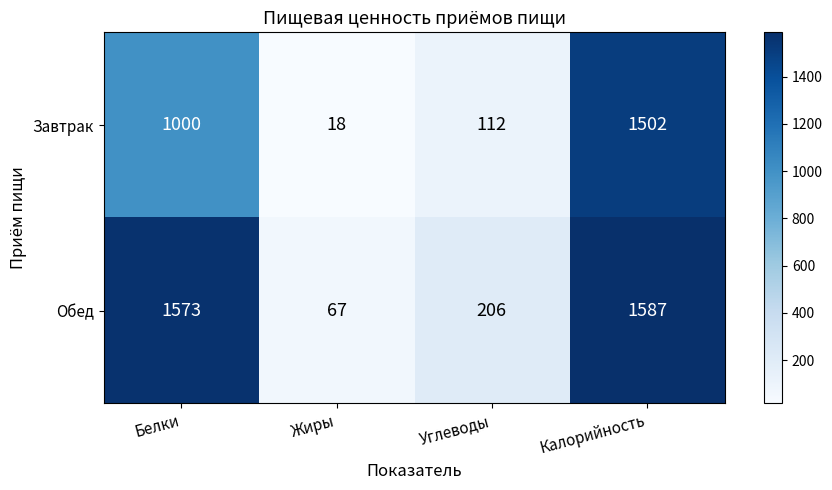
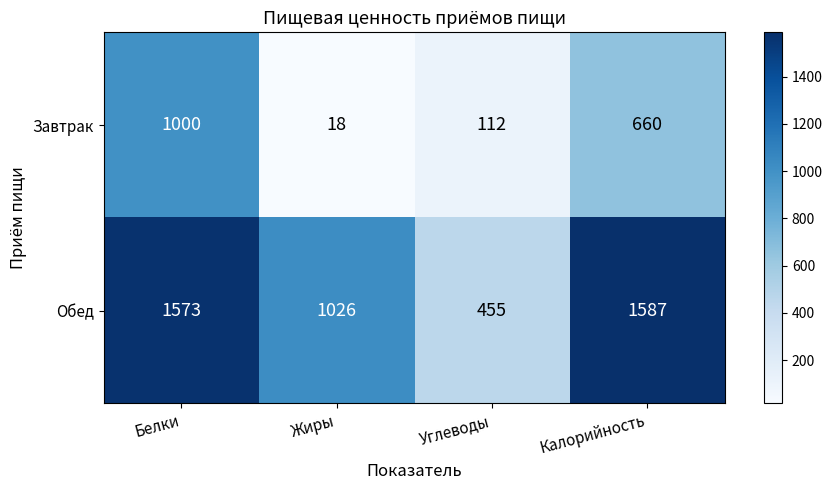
Завтрак, Калорийность: 1502 -> 660
Обед, Жиры: 67 -> 1026
Обед, Углеводы: 206 -> 455
